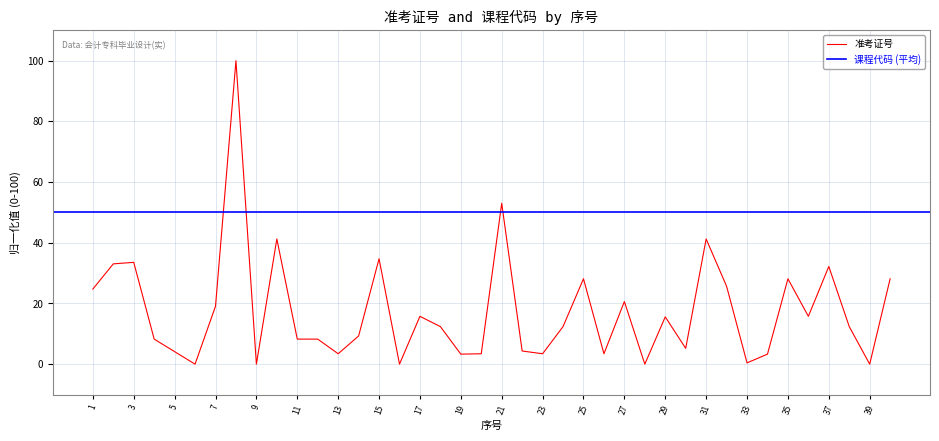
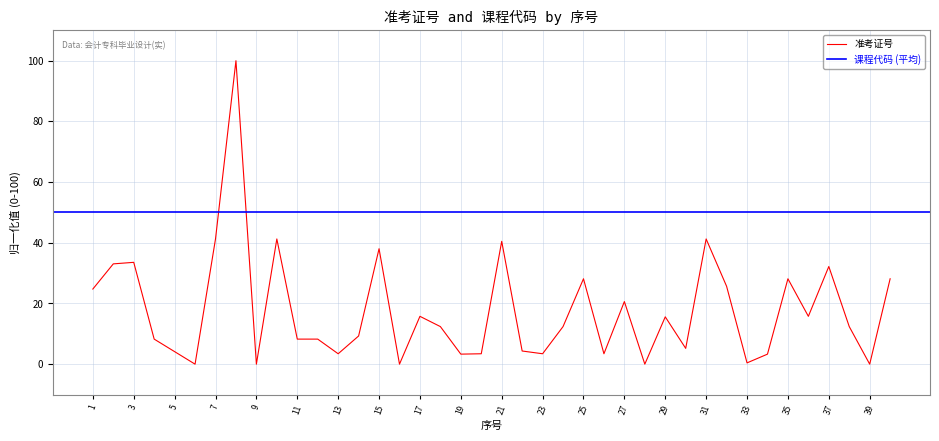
7: 19 -> 41
15: 35 -> 38
21: 53 -> 40
